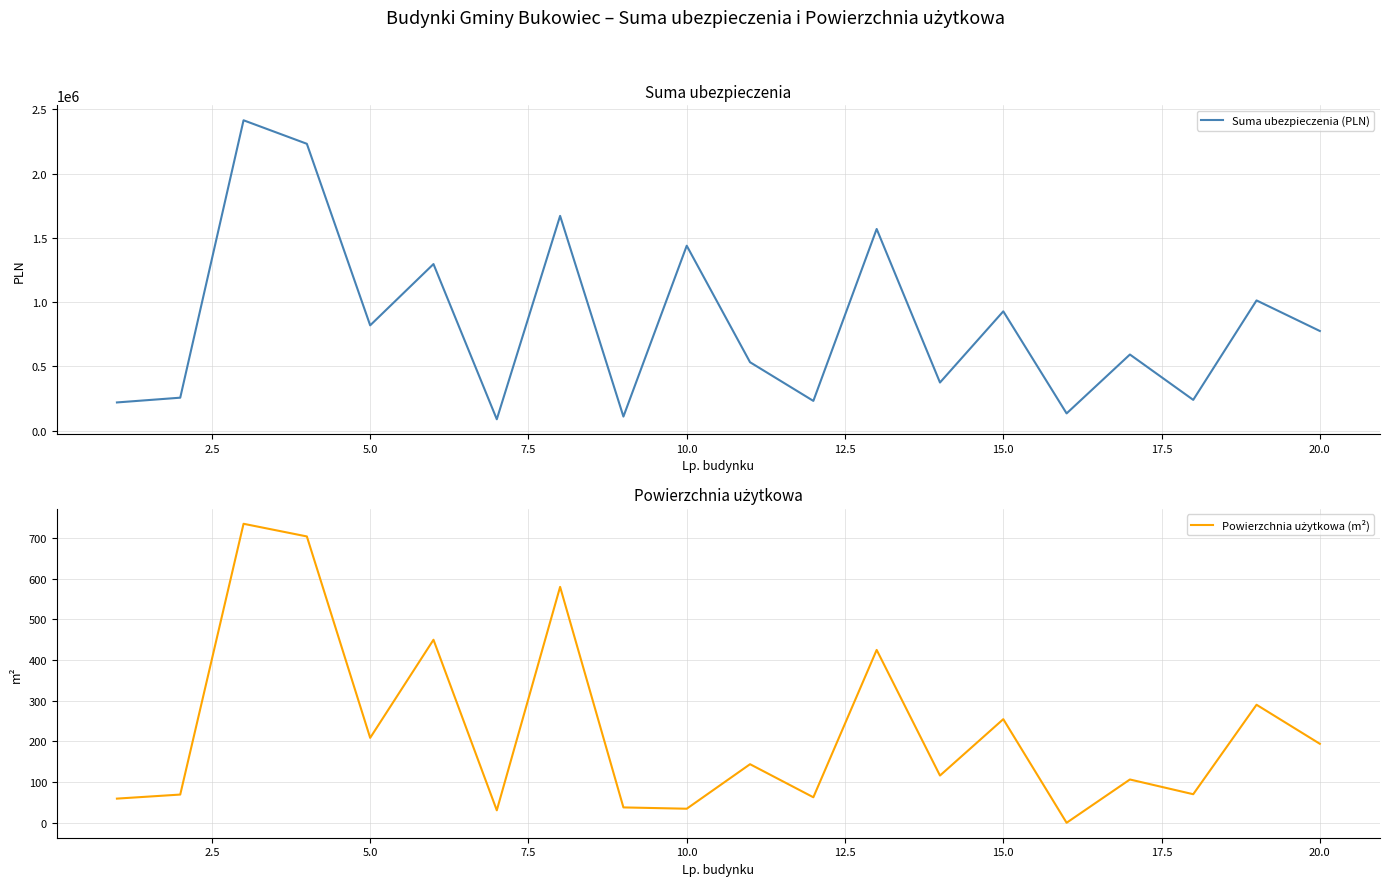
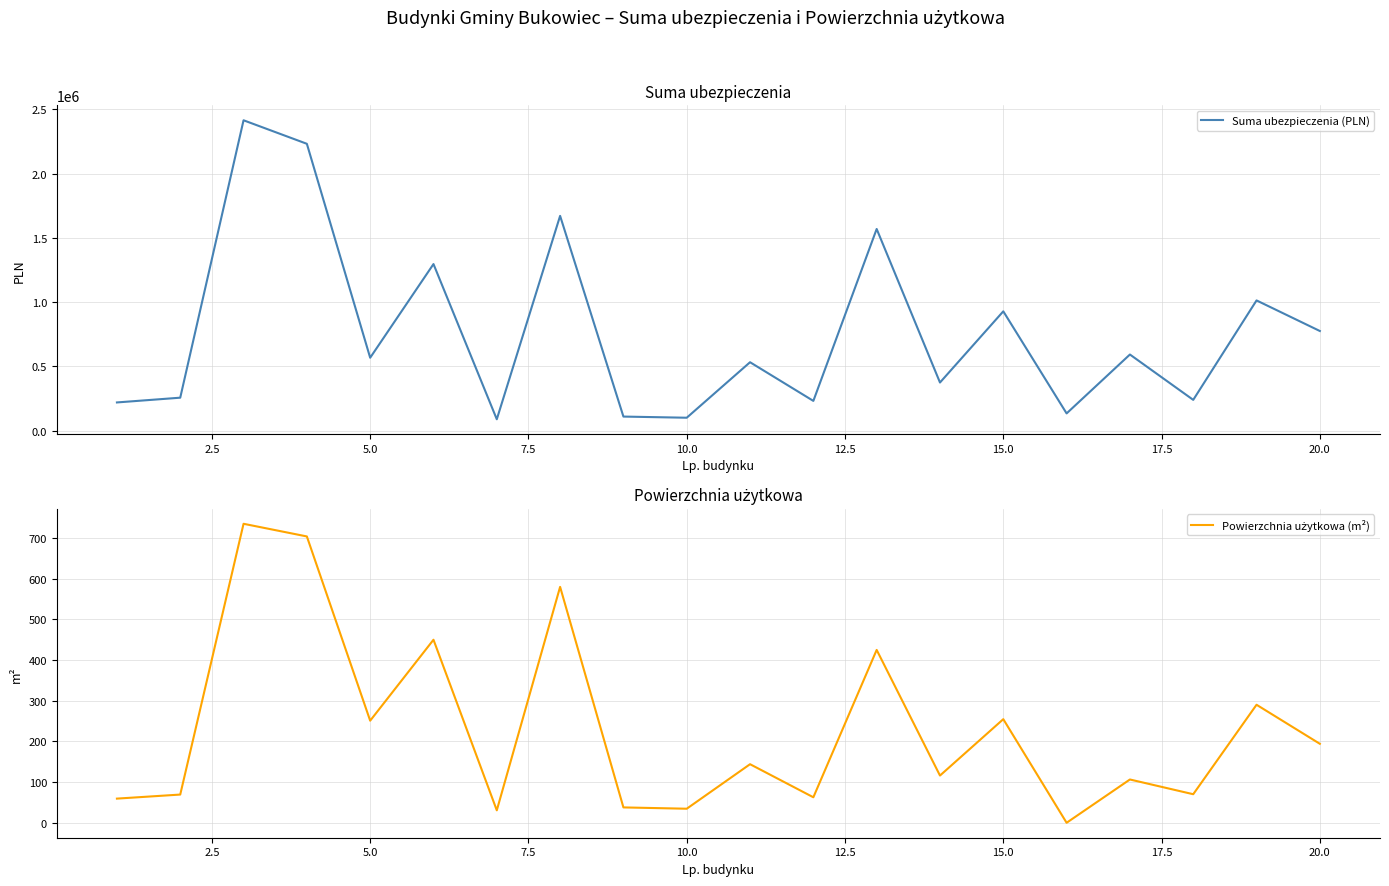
Suma ubezpieczenia, 5.0: 820000 -> 570000
Suma ubezpieczenia, 10.0: 1440000 -> 100000
Powierzchnia użytkowa, 5.0: 210 -> 250
